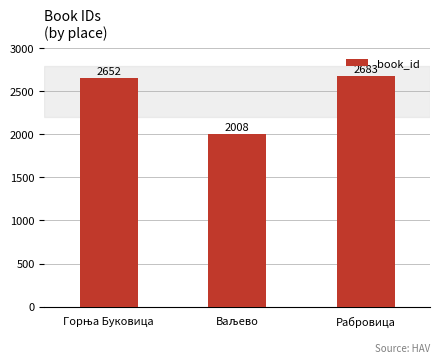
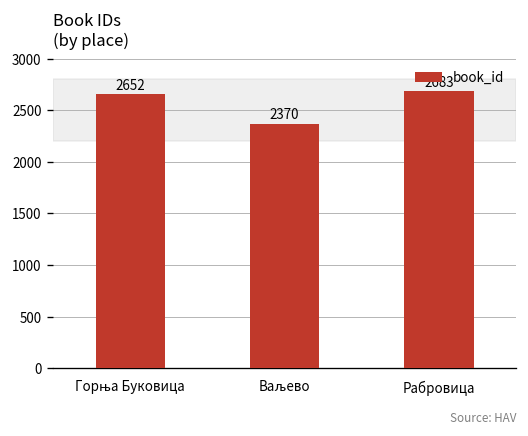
Ваљево: 2008 -> 2370
